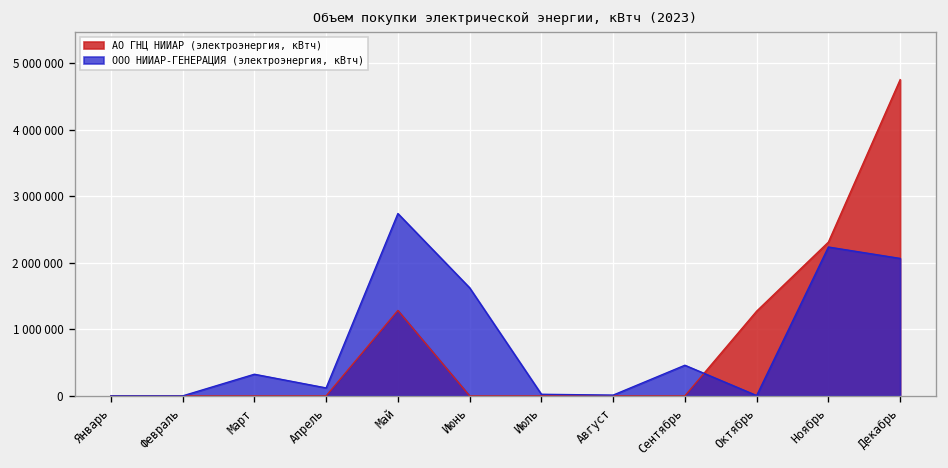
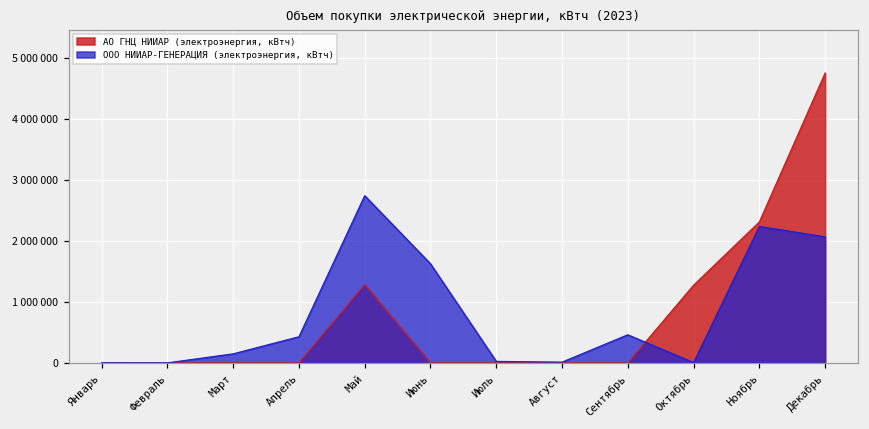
ООО НИИАР-ГЕНЕРАЦИЯ (электроэнергия, кВтч), Март: 300000 -> 100000
ООО НИИАР-ГЕНЕРАЦИЯ (электроэнергия, кВтч), Апрель: 100000 -> 400000
